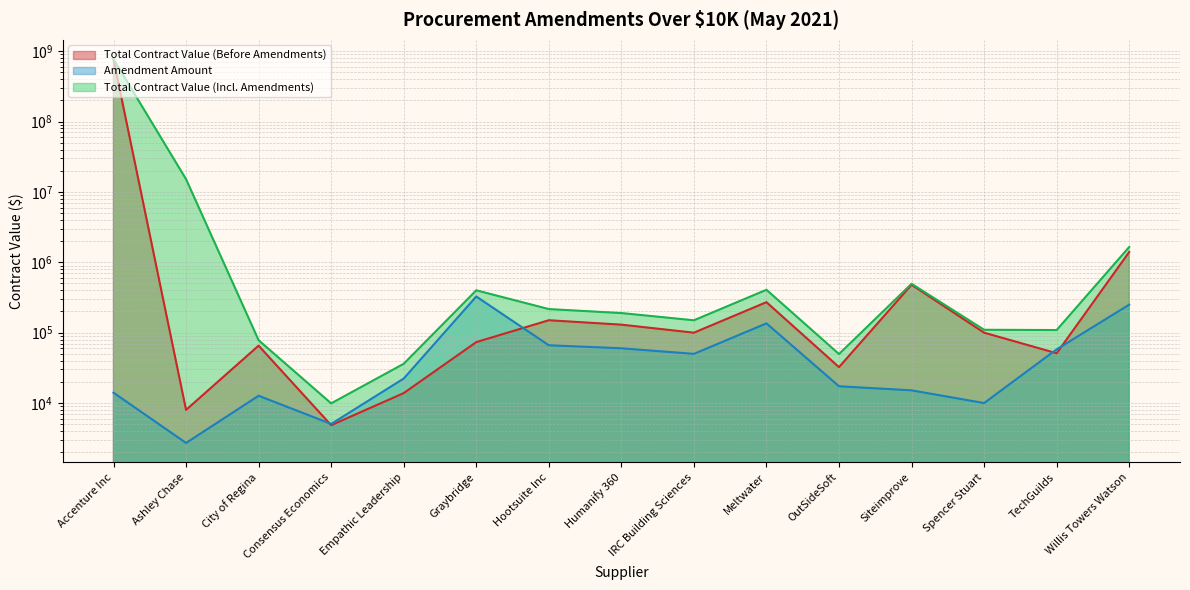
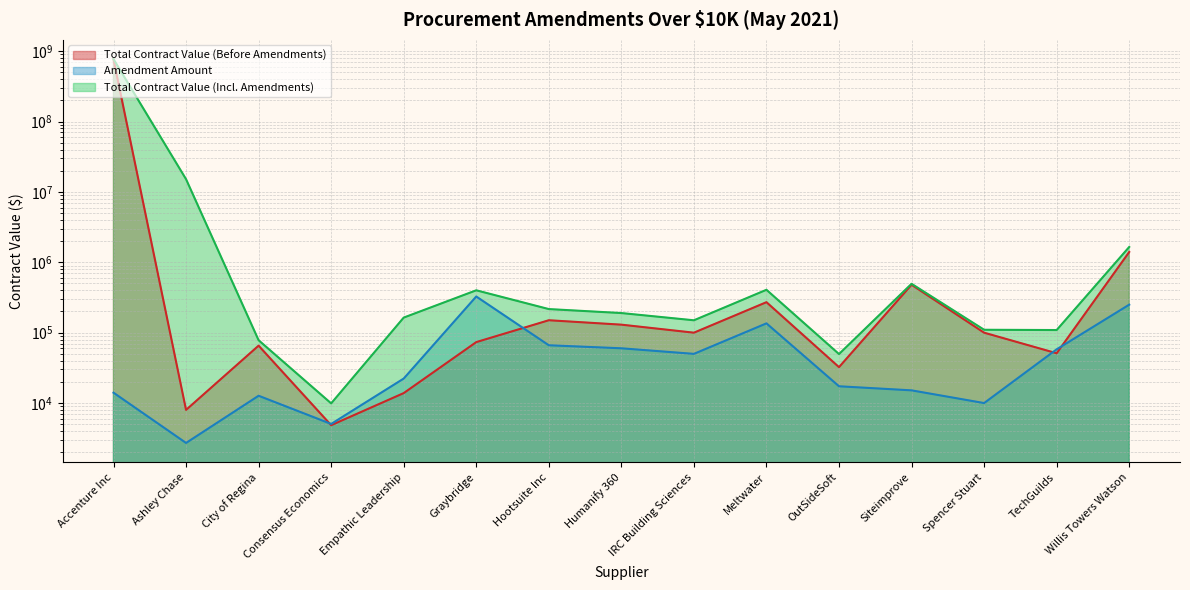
Total Contract Value (Incl. Amendments), Empathic Leadership: 40000 -> 160000
